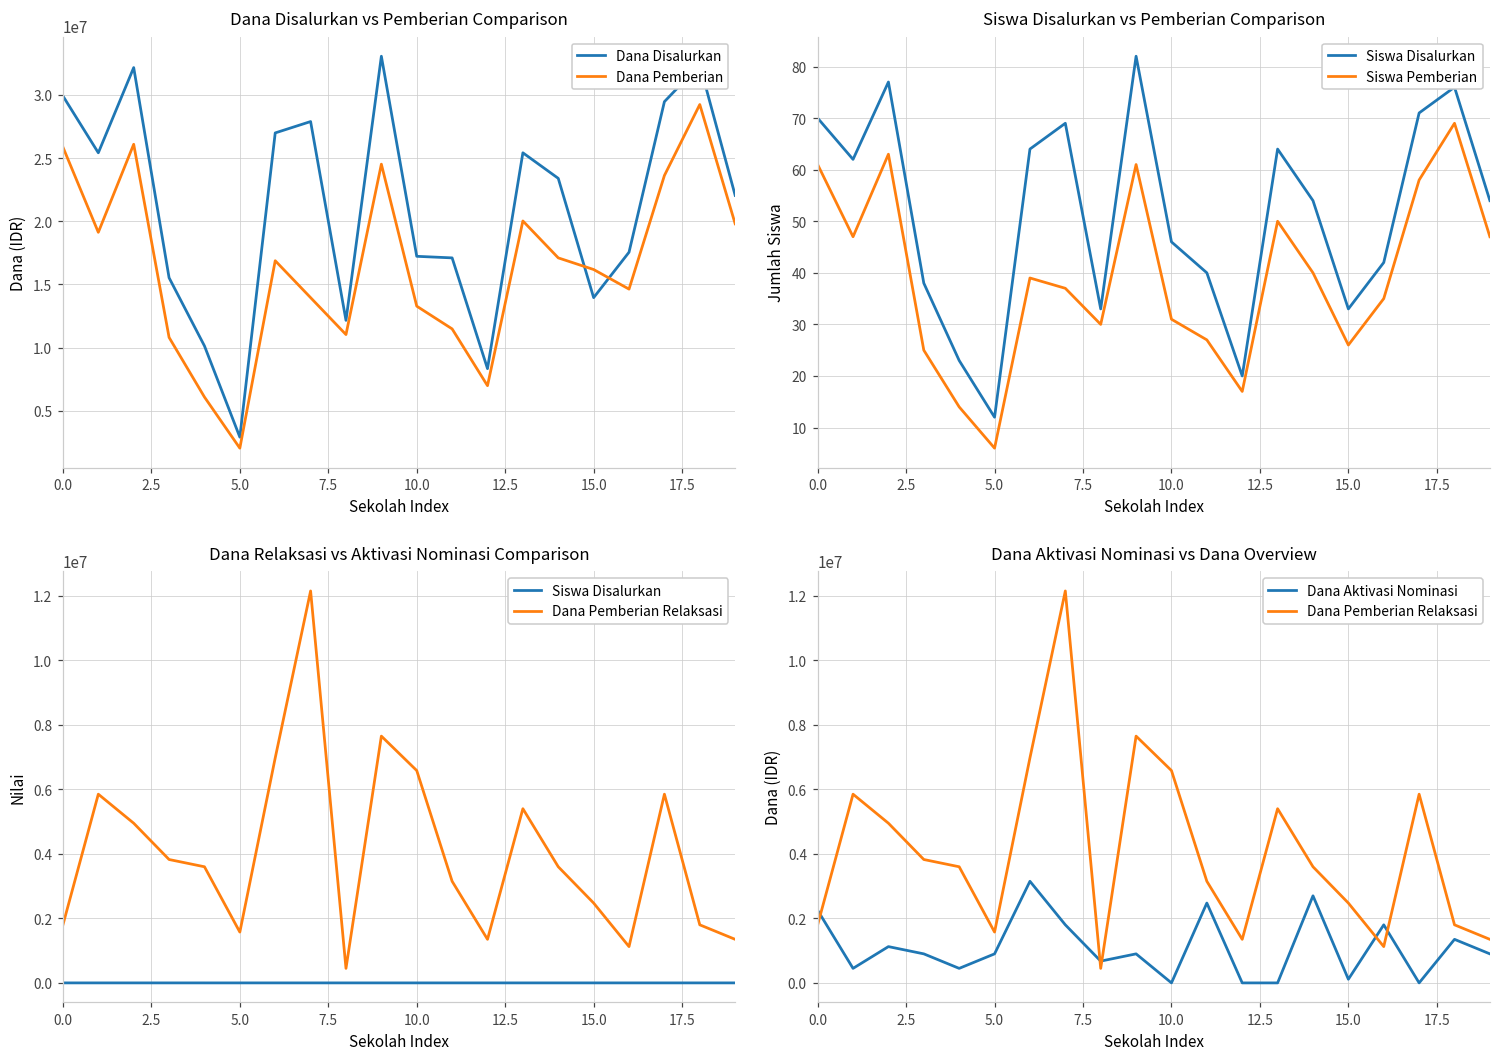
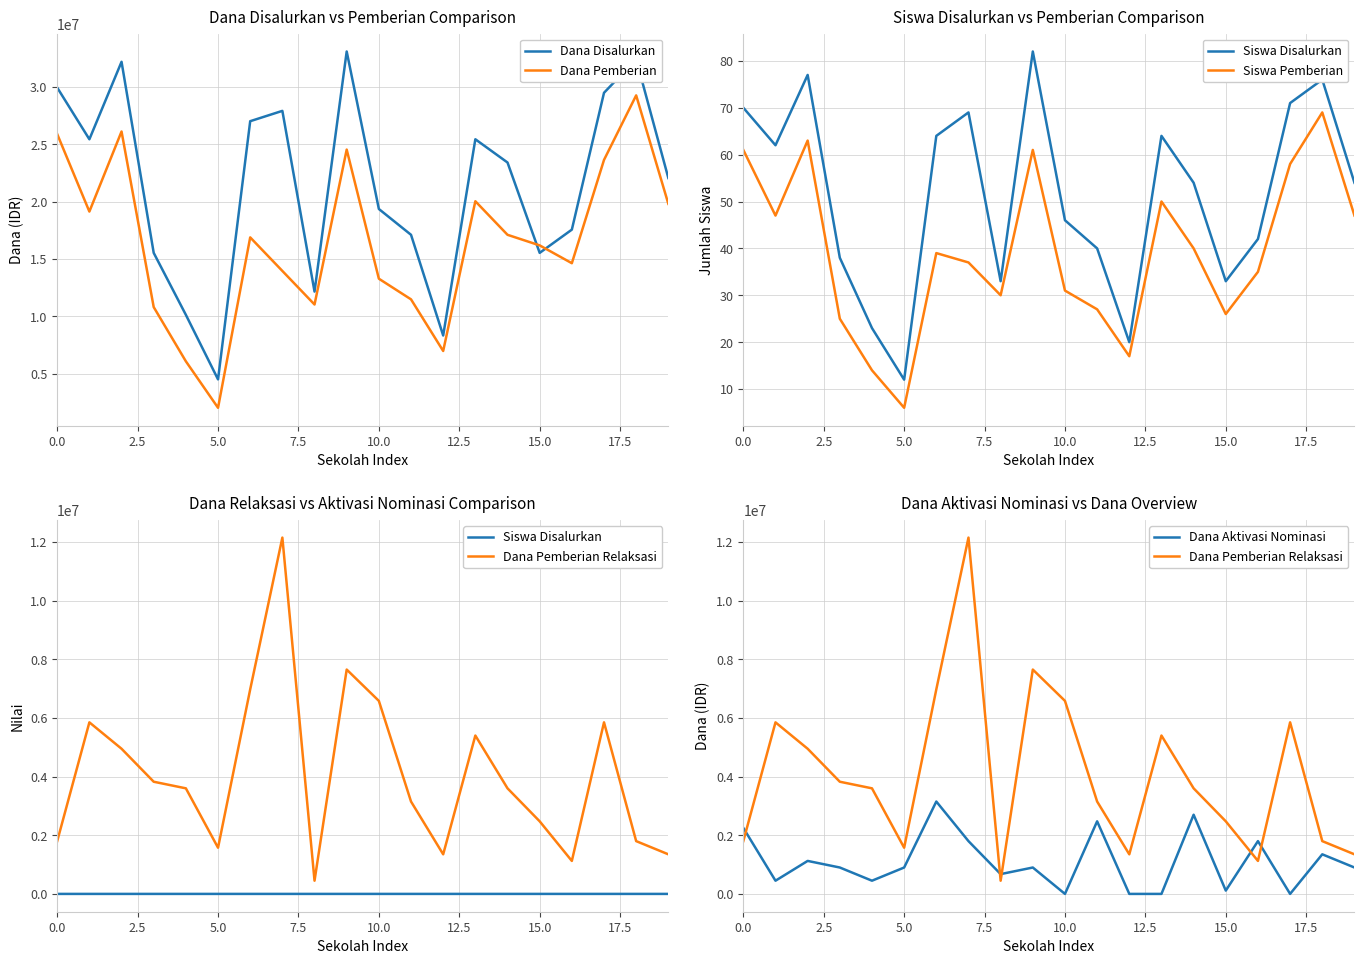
Dana Disalurkan vs Pemberian Comparison, Dana Disalurkan, 5.0: 2900000 -> 4500000
Dana Disalurkan vs Pemberian Comparison, Dana Disalurkan, 10.0: 17200000 -> 19400000
Dana Disalurkan vs Pemberian Comparison, Dana Disalurkan, 15.0: 14000000 -> 15500000
